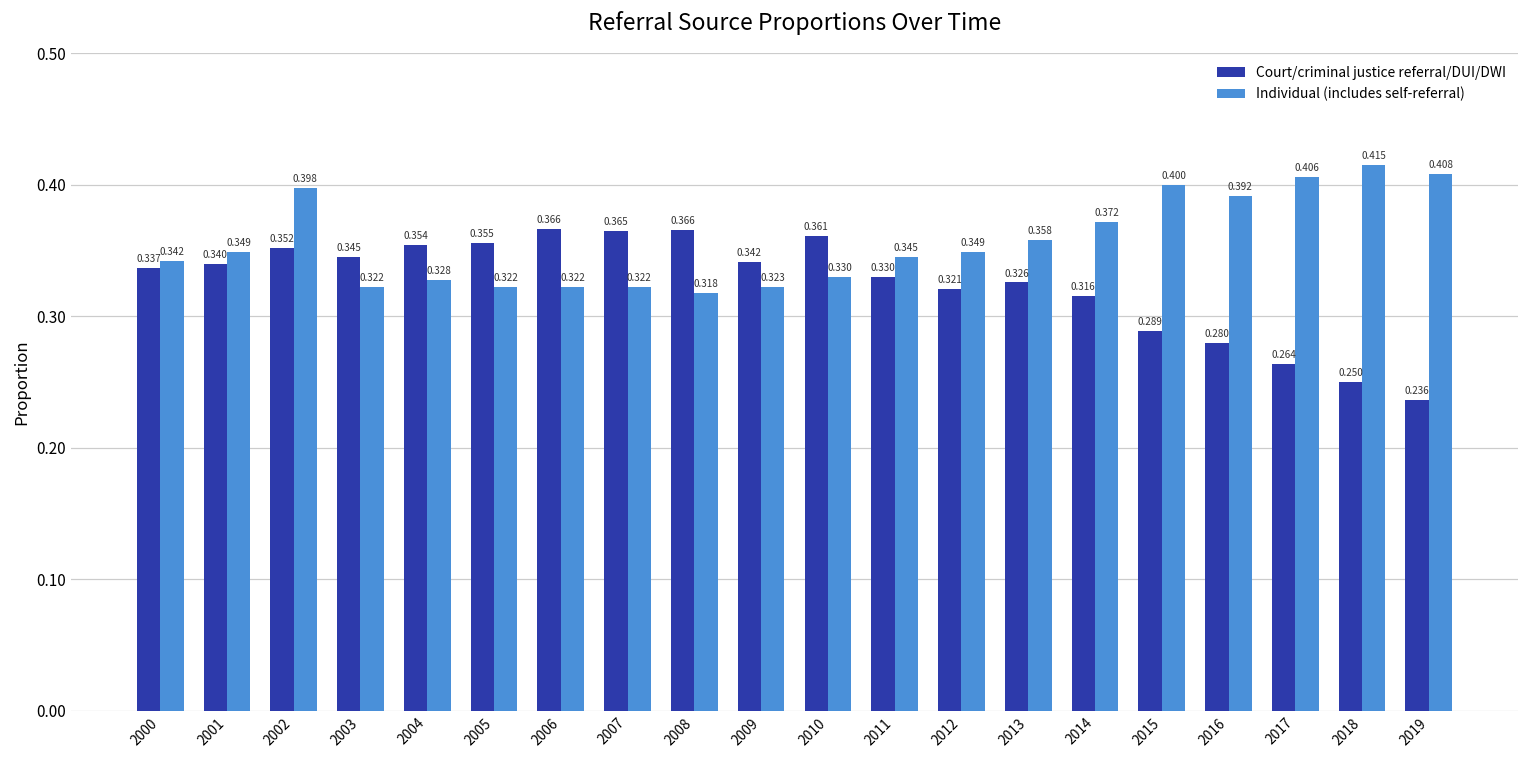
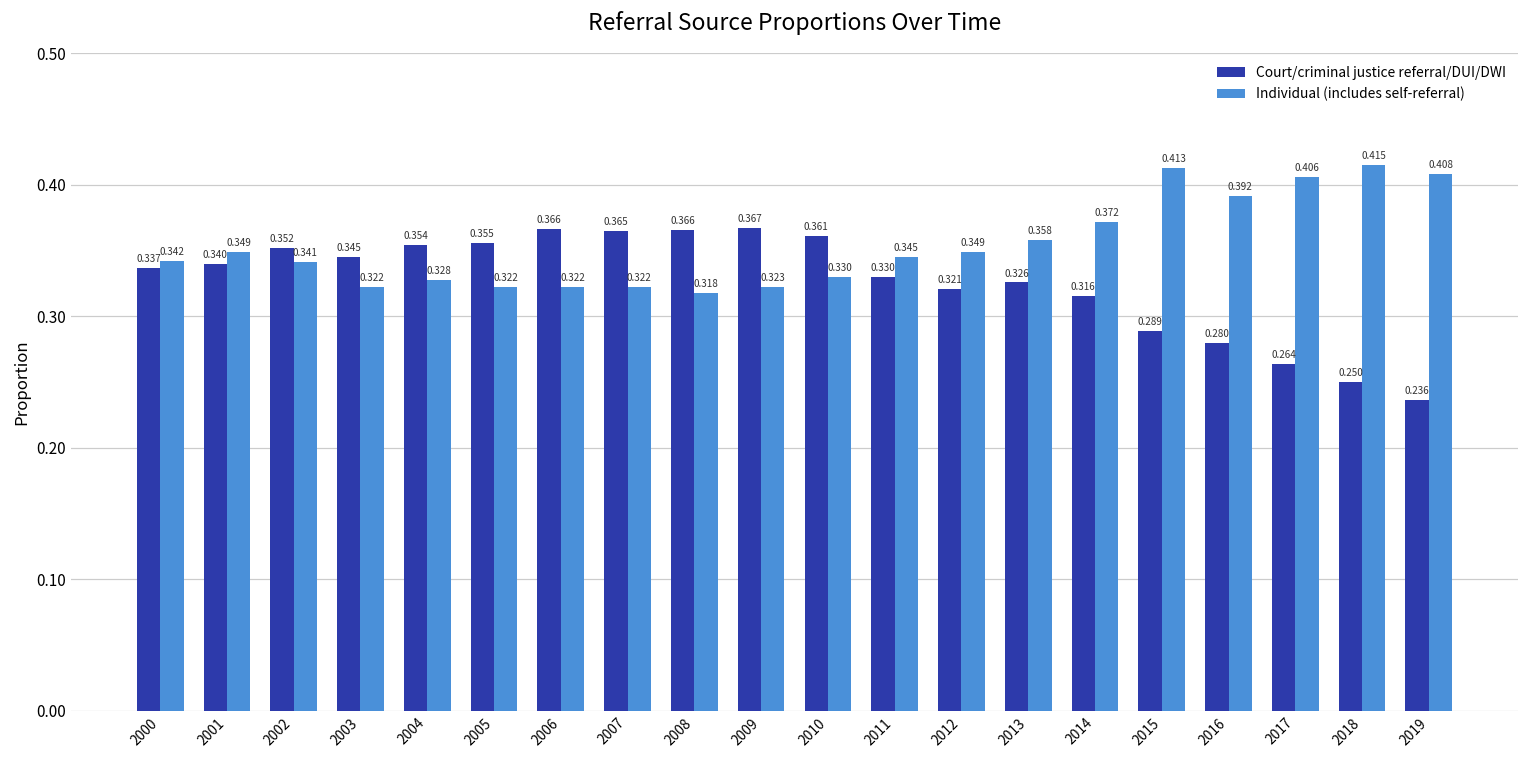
Individual (includes self-referral), 2002: 0.398 -> 0.341
Court/criminal justice referral/DUI/DWI, 2009: 0.342 -> 0.367
Individual (includes self-referral), 2015: 0.400 -> 0.413
